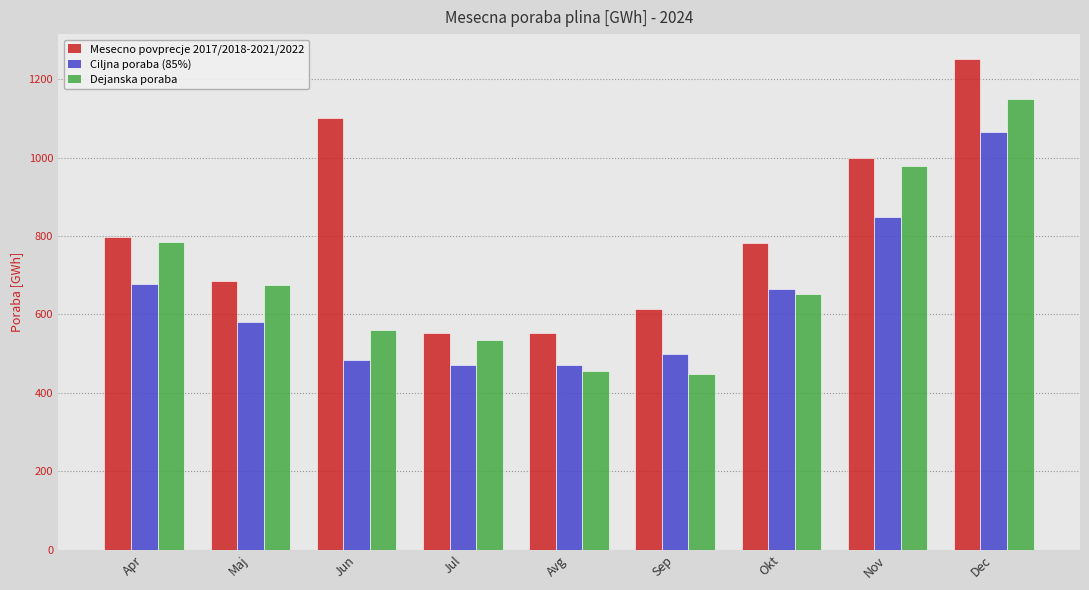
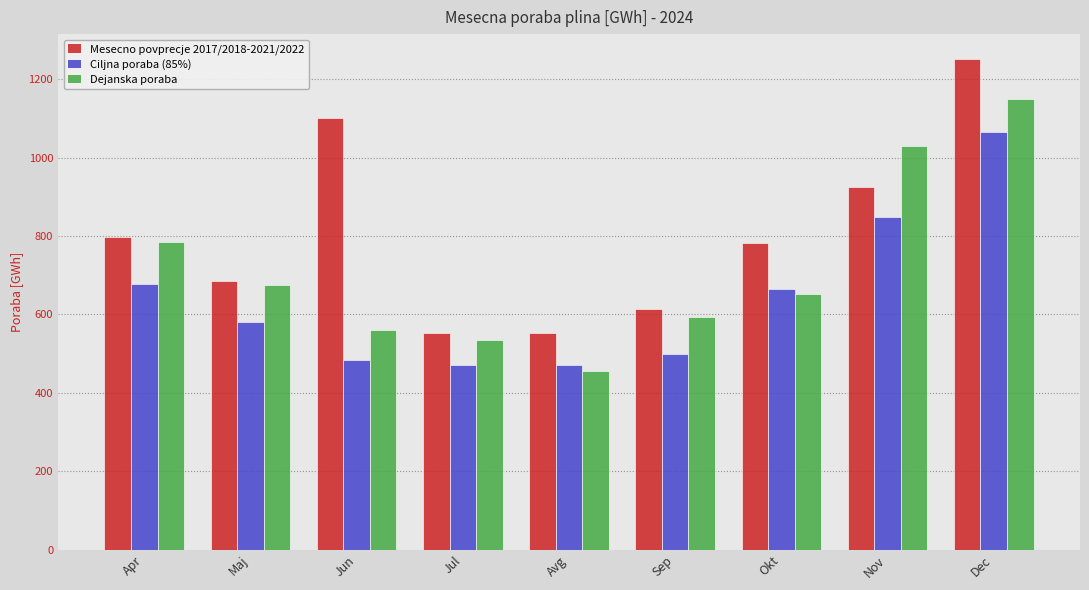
Dejanska poraba, Sep: 450 -> 590
Mesecno povprecje 2017/2018-2021/2022, Nov: 1000 -> 930
Dejanska poraba, Nov: 980 -> 1030
